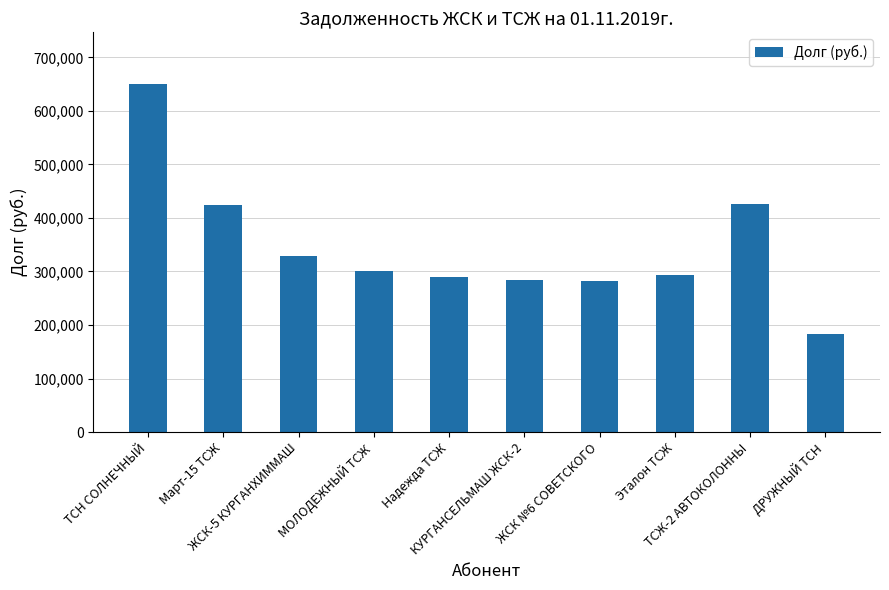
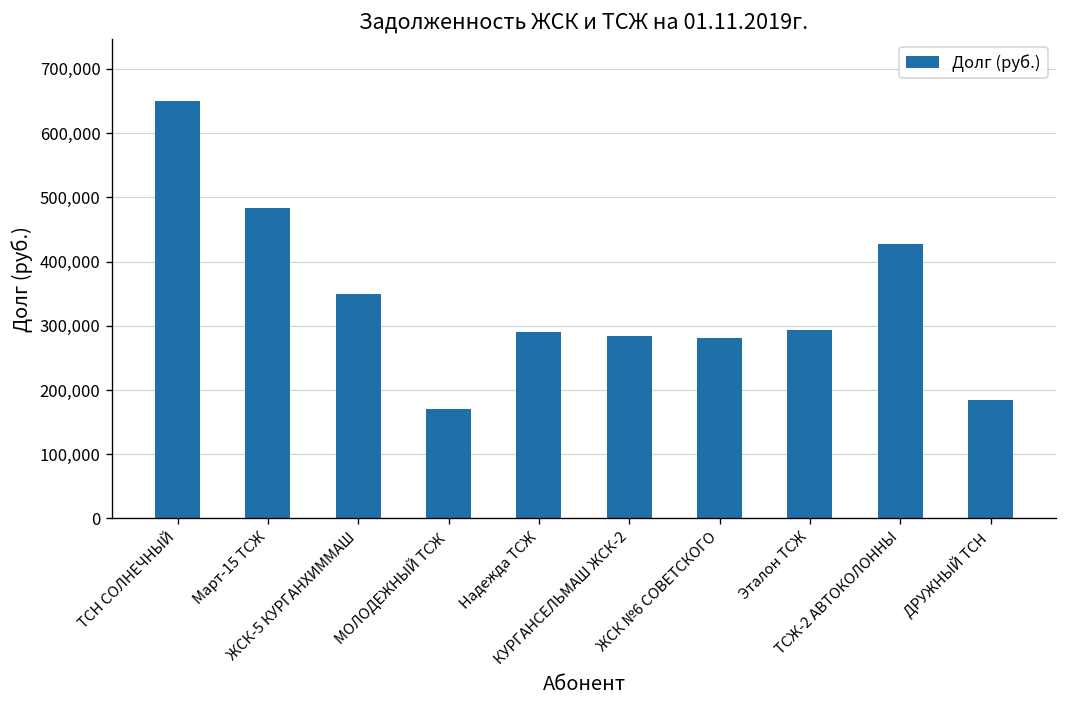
Март-15 ТСЖ: 420,000 -> 480,000
ЖСК-5 КУРГАНХИММАШ: 330,000 -> 350,000
МОЛОДЕЖНЫЙ ТСЖ: 300,000 -> 170,000
